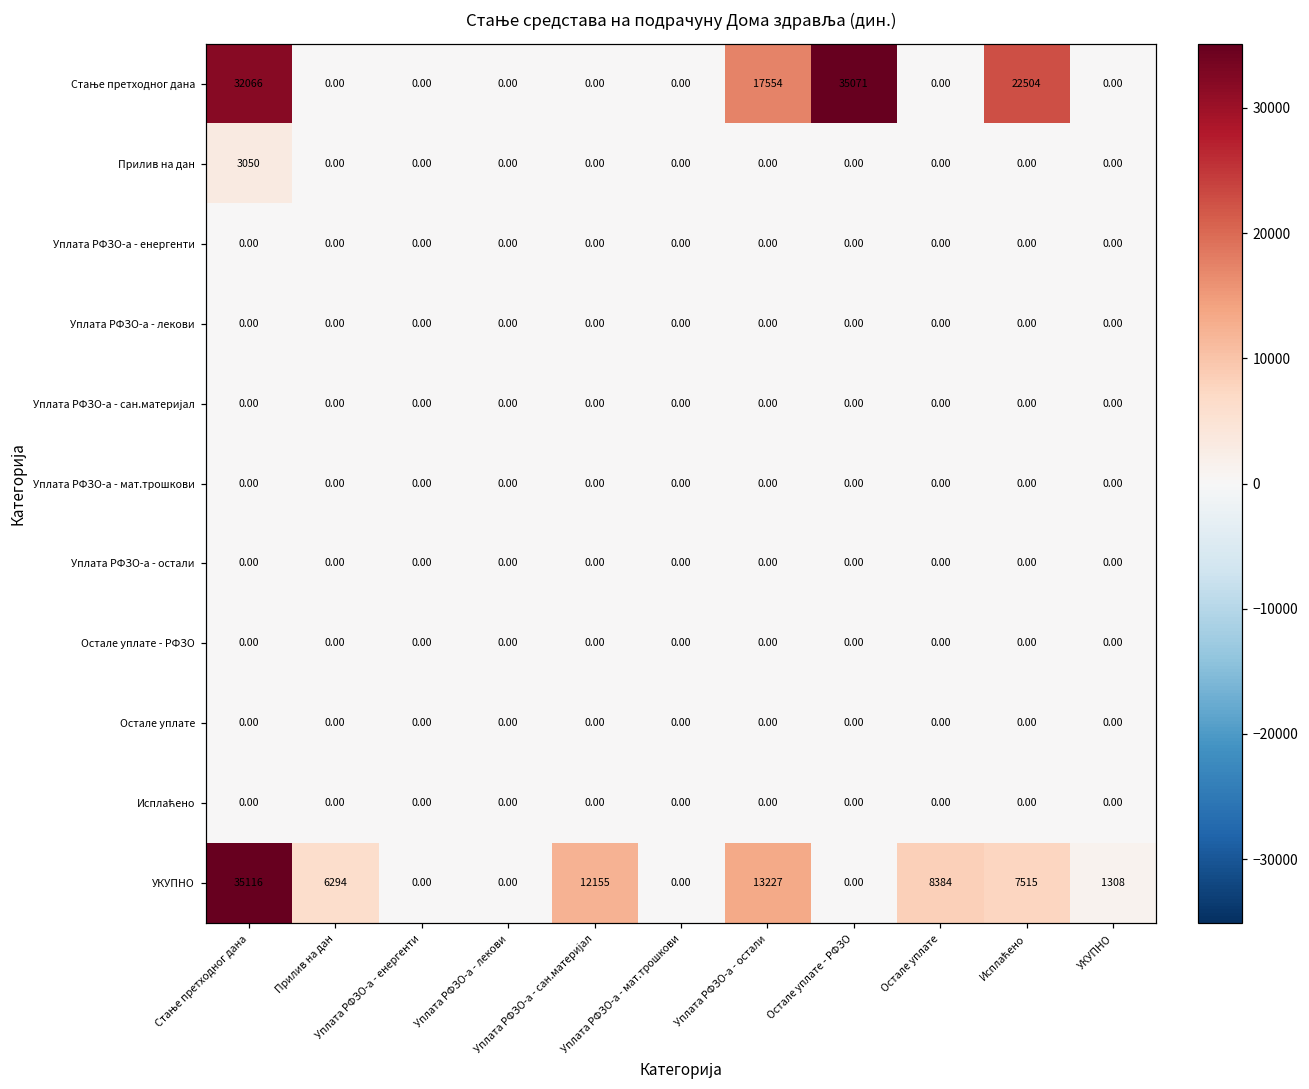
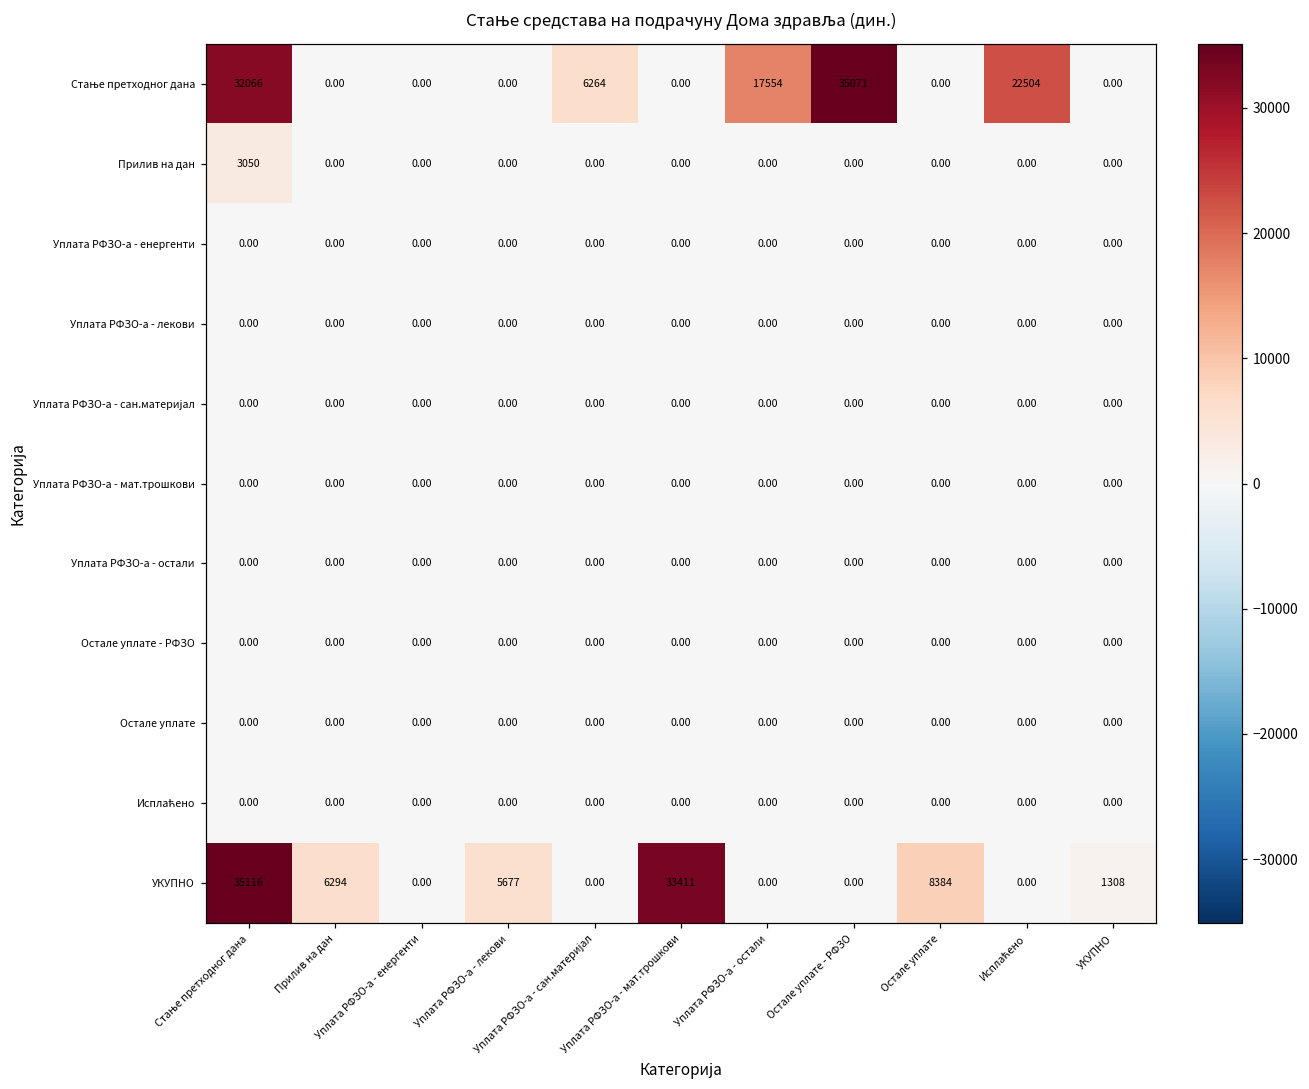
Стање претходног дана, Уплата РФЗО-а - сан.материјал: 0.00 -> 6264
УКУПНО, Уплата РФЗО-а - лекови: 0.00 -> 5677
УКУПНО, Уплата РФЗО-а - сан.материјал: 12155 -> 0.00
УКУПНО, Уплата РФЗО-а - мат.трошкови: 0.00 -> 33411
УКУПНО, Уплата РФЗО-а - остали: 13227 -> 0.00
УКУПНО, Исплаћено: 7515 -> 0.00
